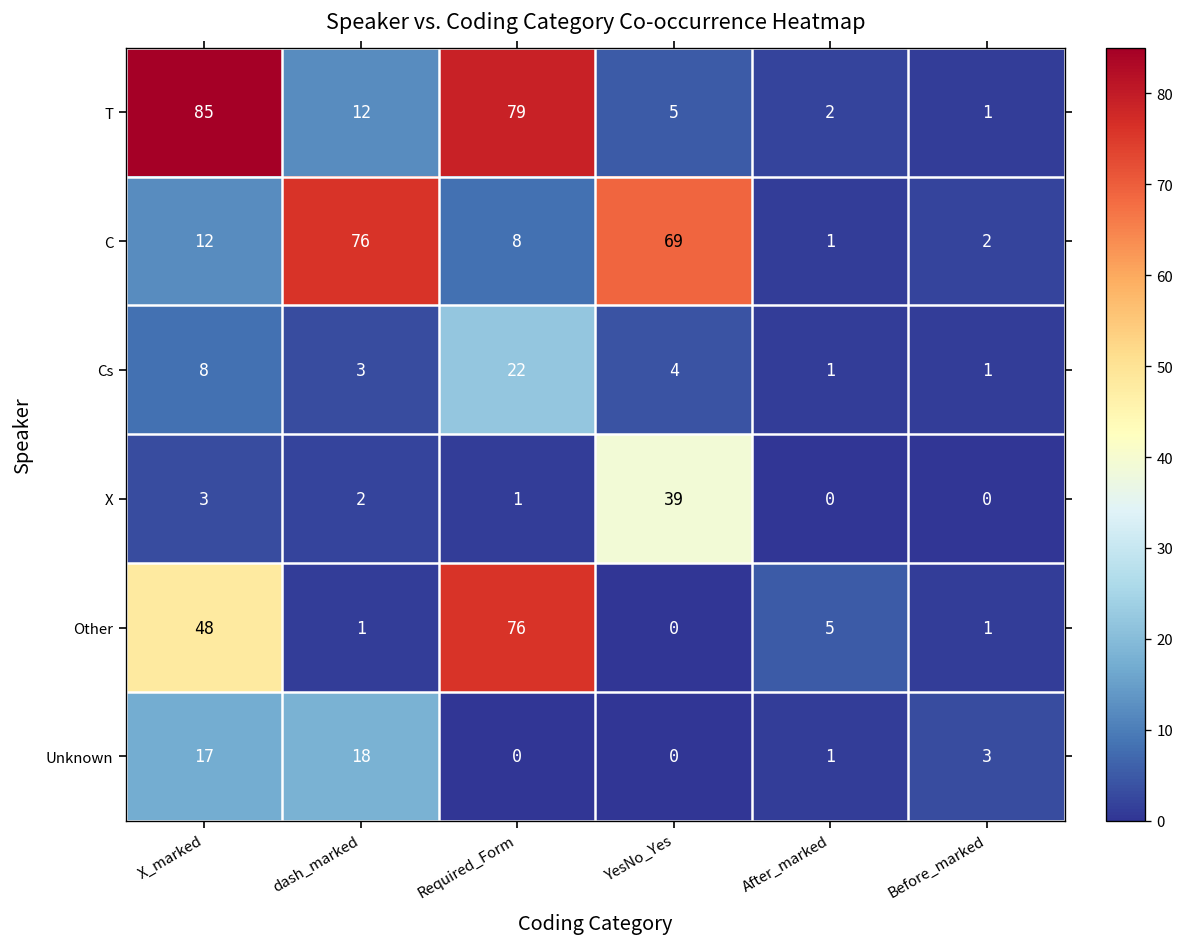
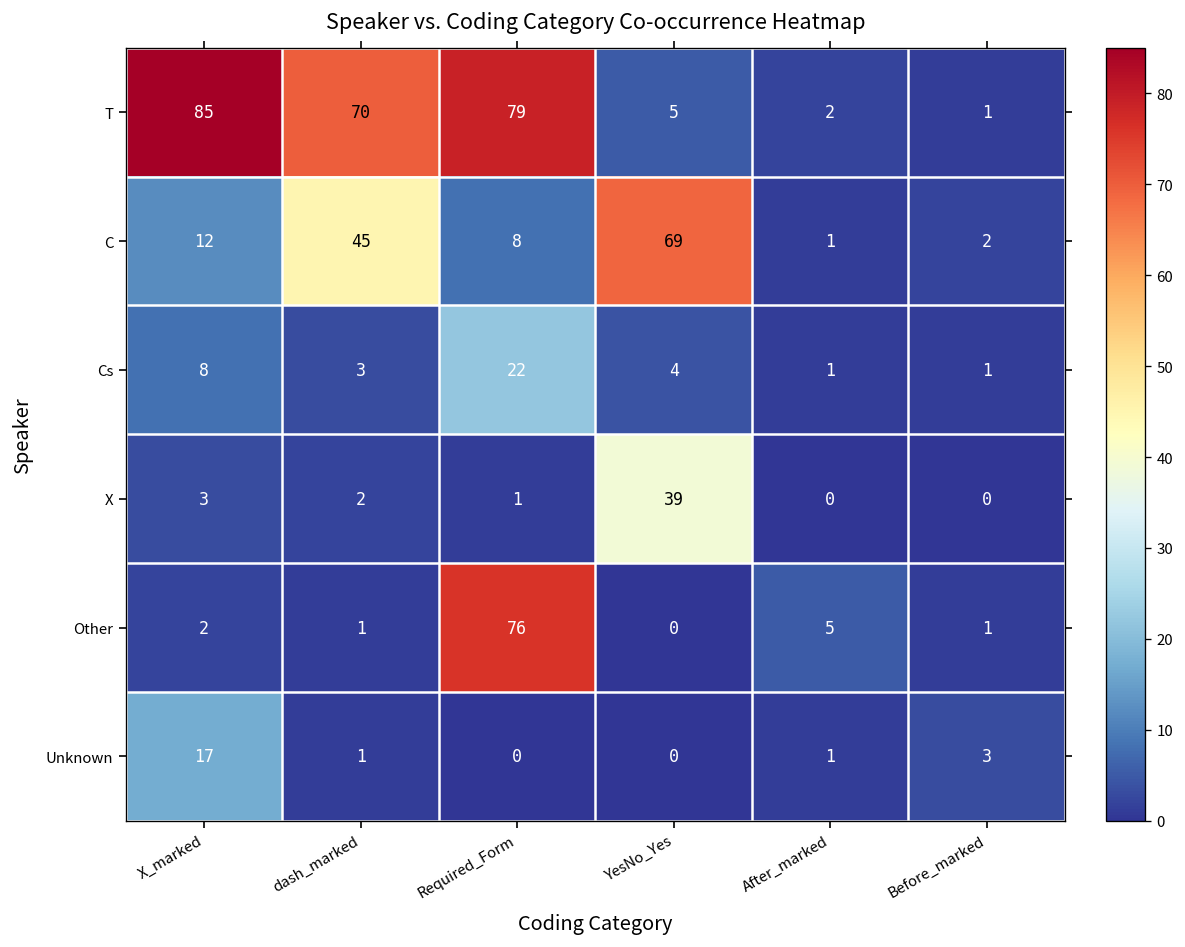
T, dash_marked: 12 -> 70
C, dash_marked: 76 -> 45
Other, X_marked: 48 -> 2
Unknown, dash_marked: 18 -> 1
